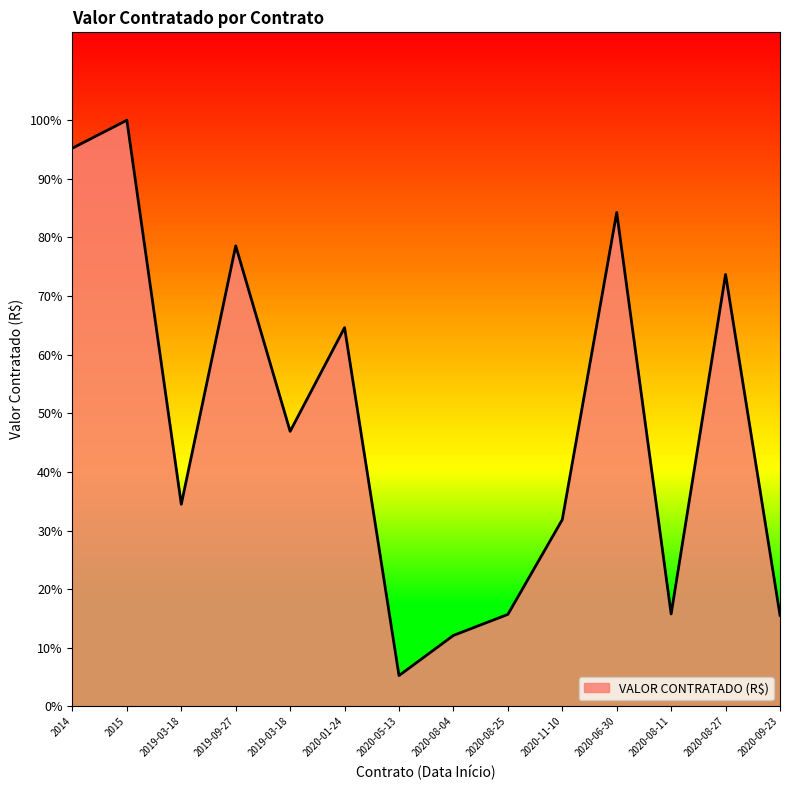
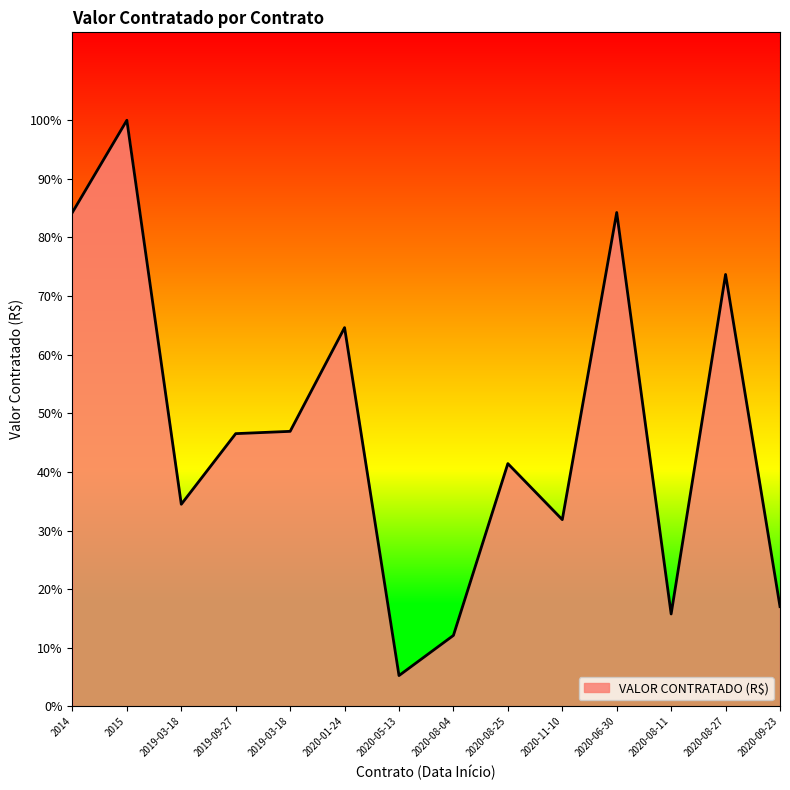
2014: 95% -> 84%
2019-09-27: 79% -> 47%
2020-08-25: 16% -> 41%
2020-09-23: 16% -> 17%
